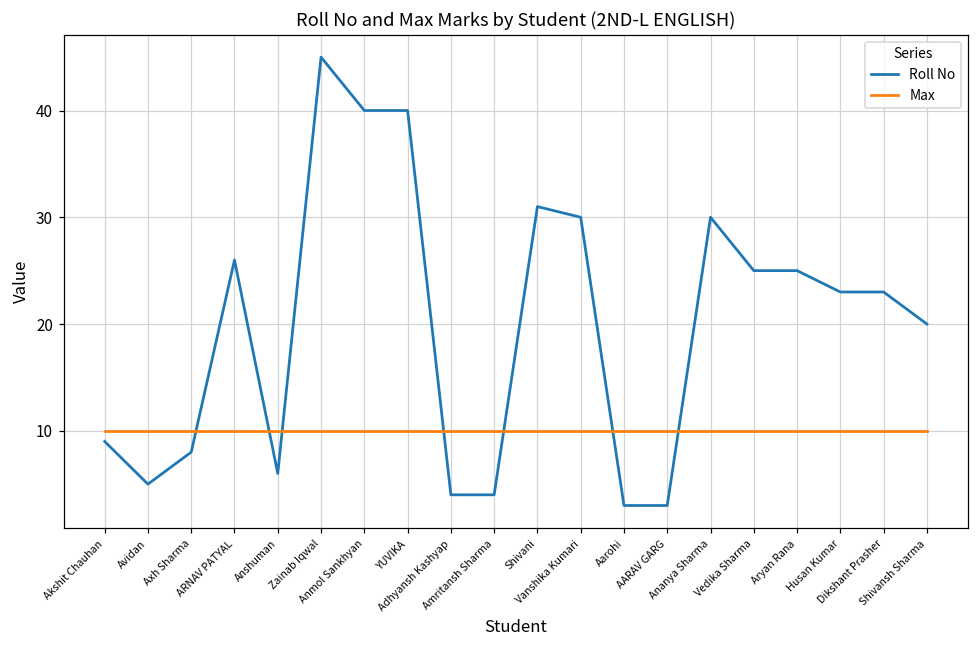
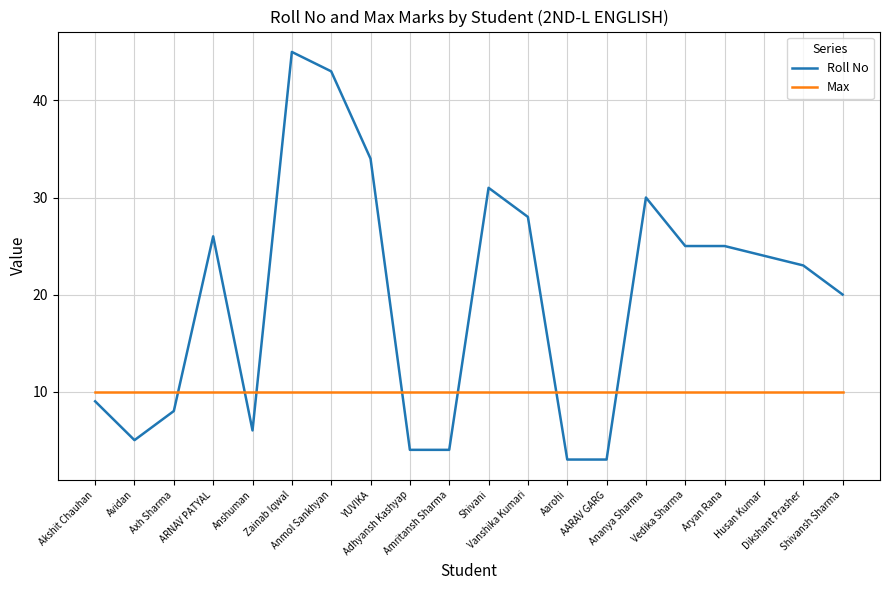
Roll No, Anmol Sankhyan: 40 -> 43
Roll No, YUVIKA: 40 -> 34
Roll No, Vanshika Kumari: 30 -> 28
Roll No, Husan Kumar: 23 -> 24
